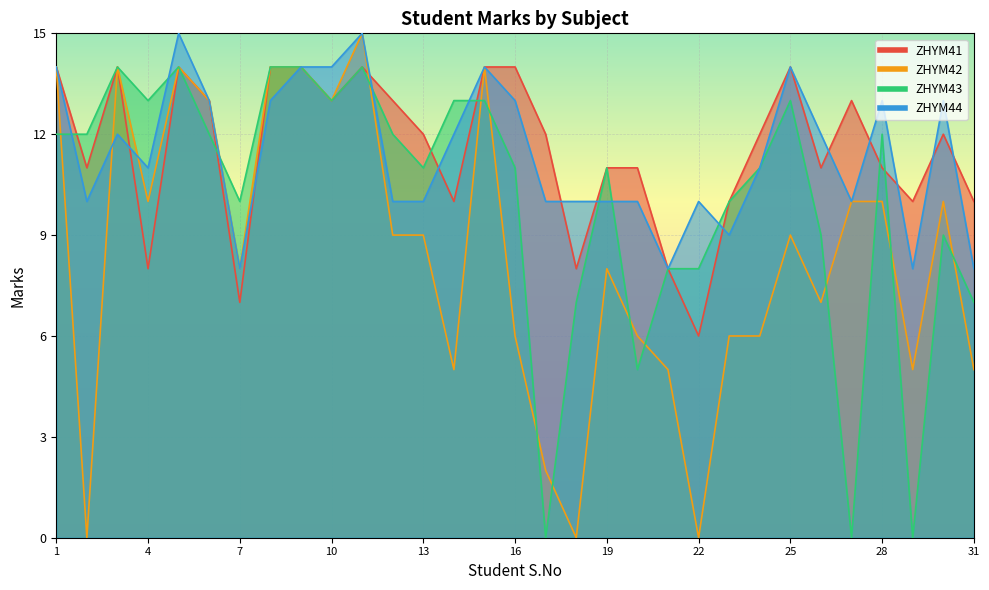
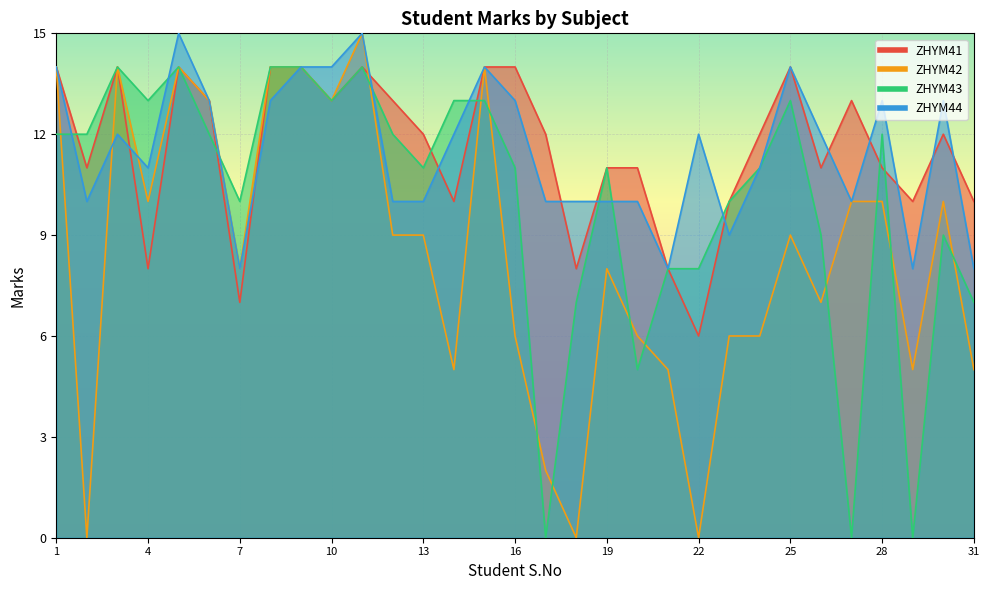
ZHYM44, 22: 10 -> 12
